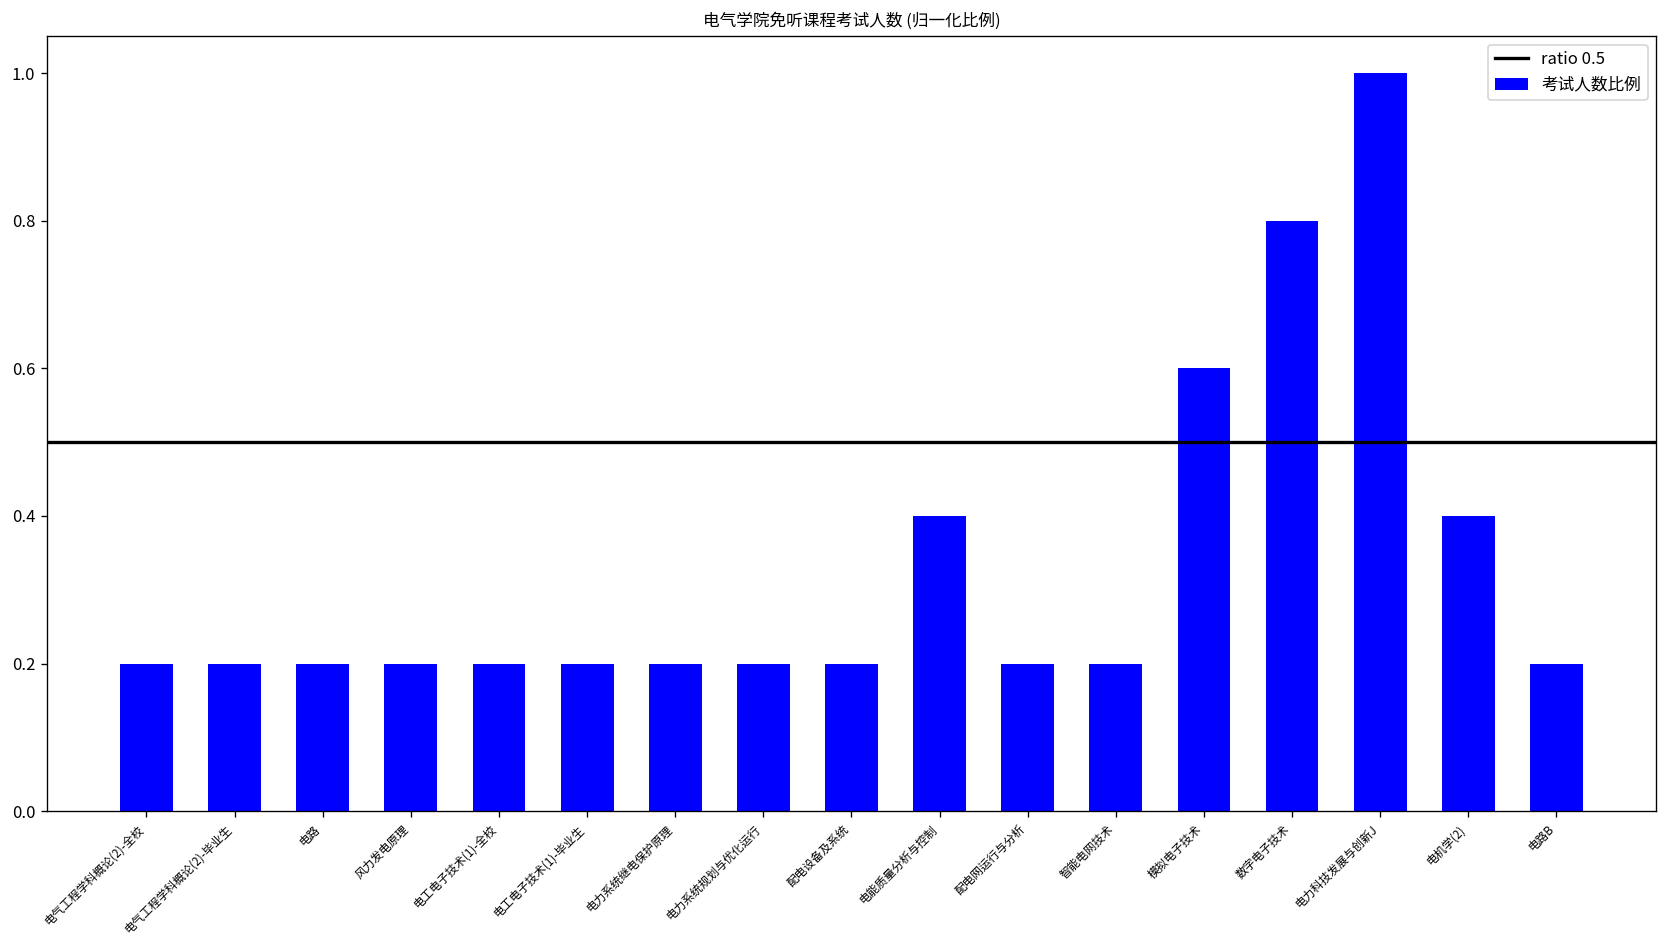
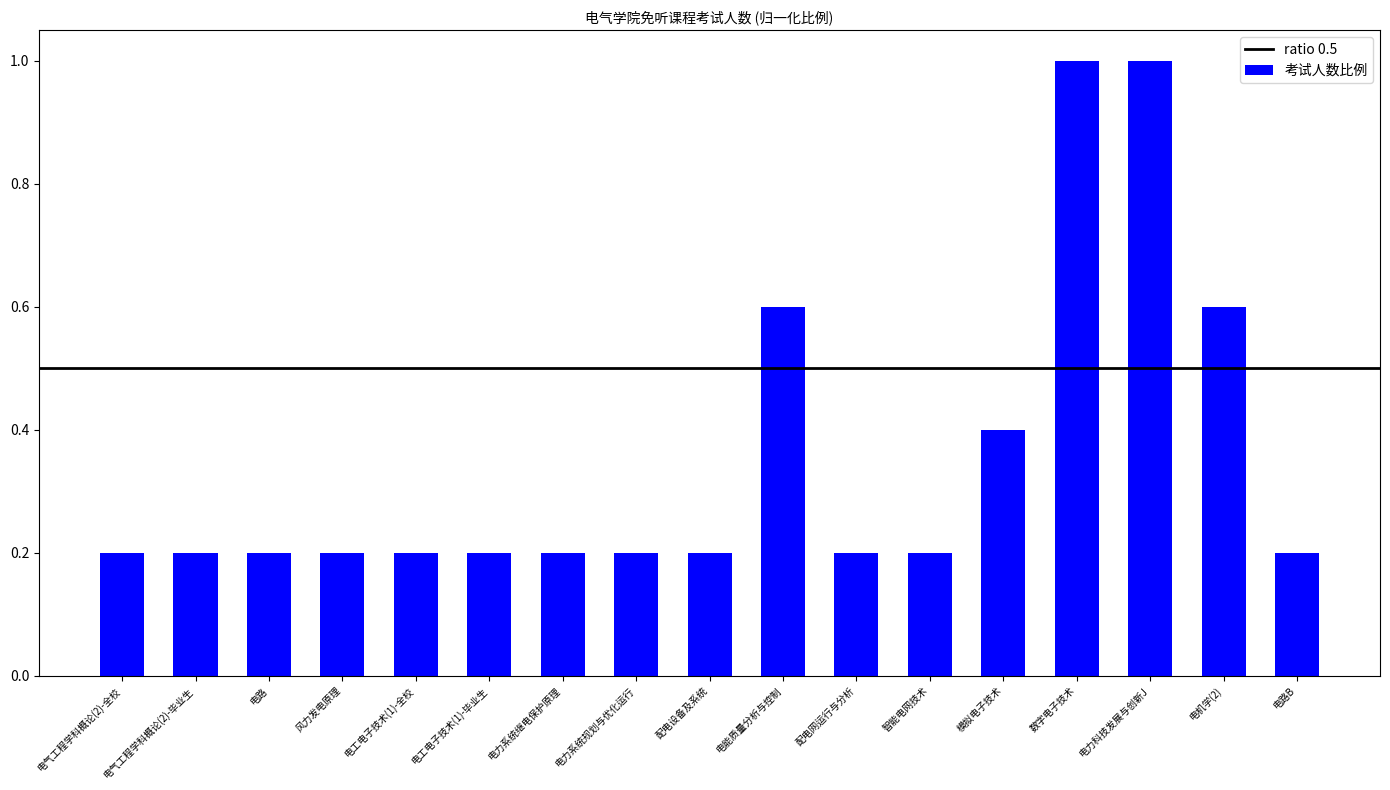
电能质量分析与控制: 0.40 -> 0.60
模拟电子技术: 0.60 -> 0.40
数字电子技术: 0.80 -> 1.00
电机学(2): 0.40 -> 0.60
